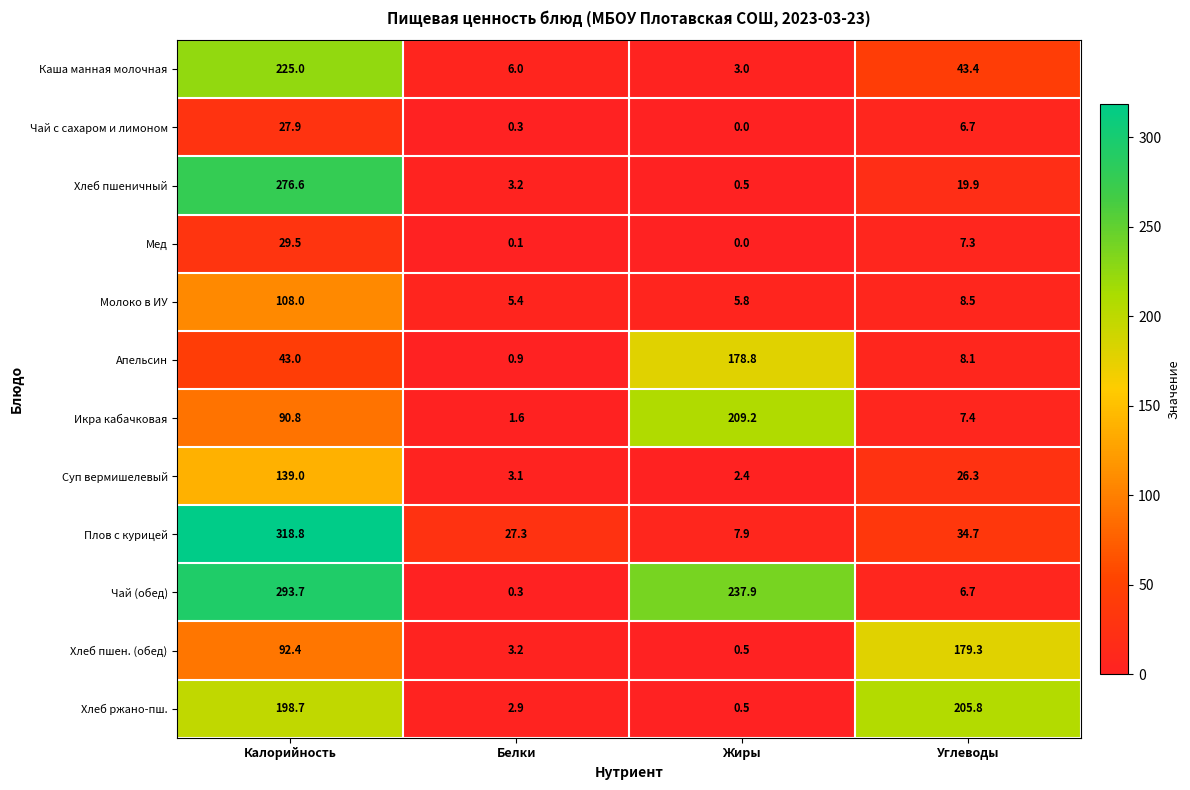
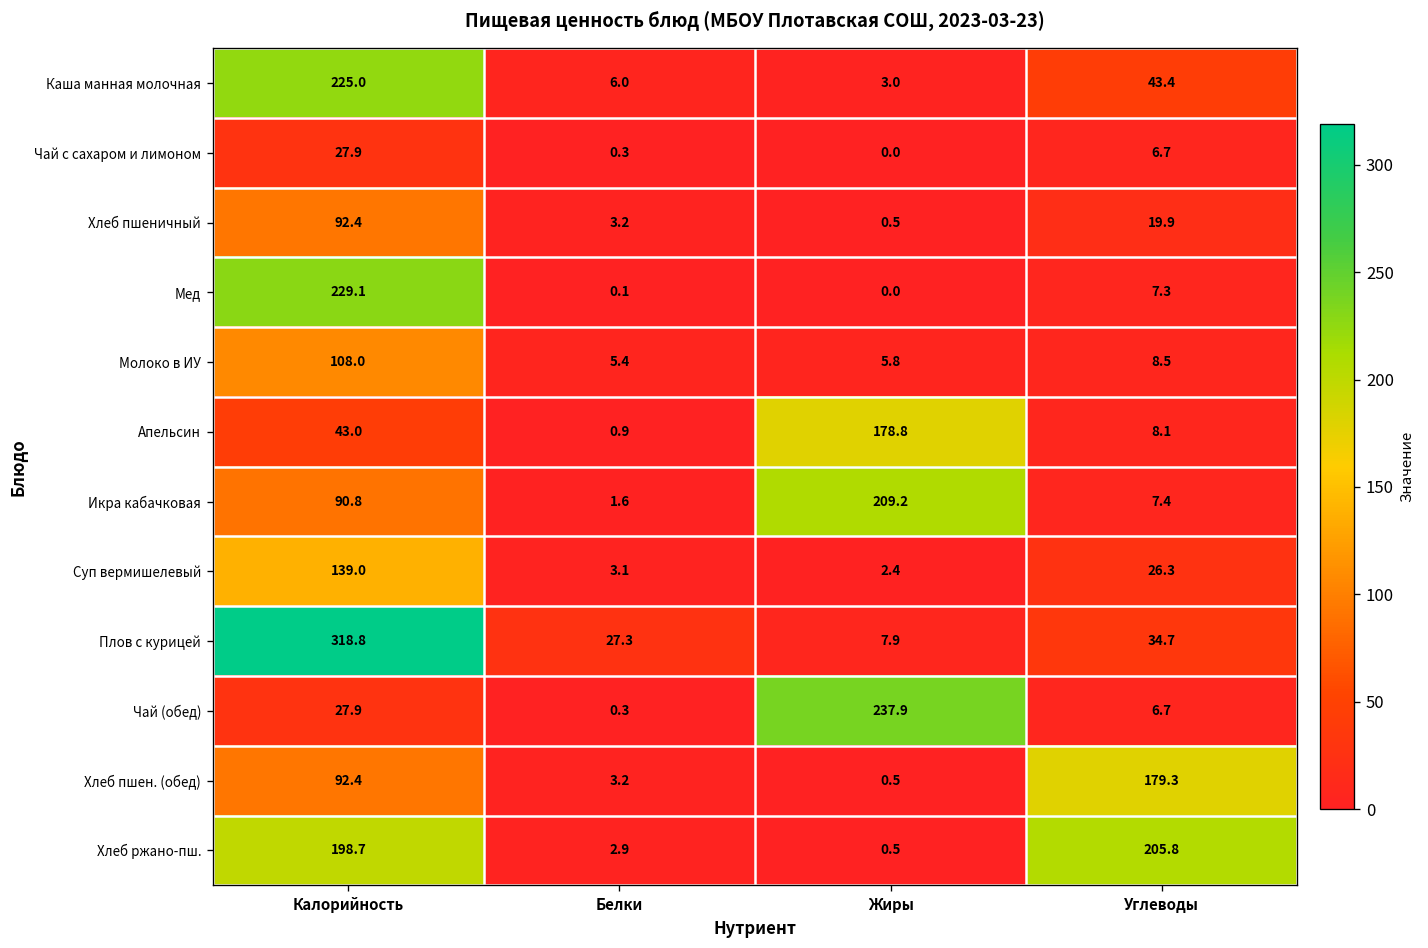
Хлеб пшеничный, Калорийность: 276.6 -> 92.4
Мед, Калорийность: 29.5 -> 229.1
Чай (обед), Калорийность: 293.7 -> 27.9
